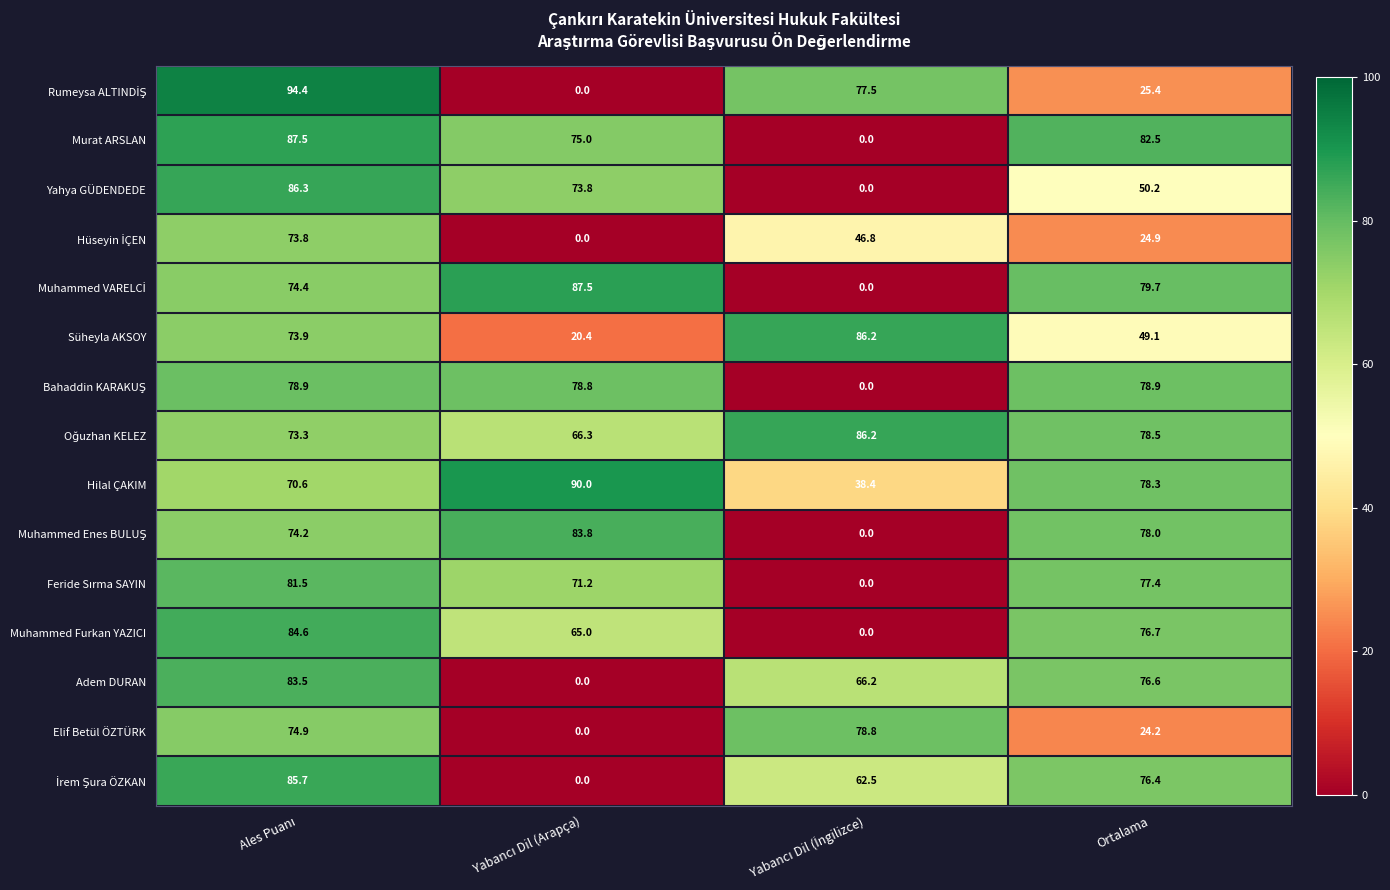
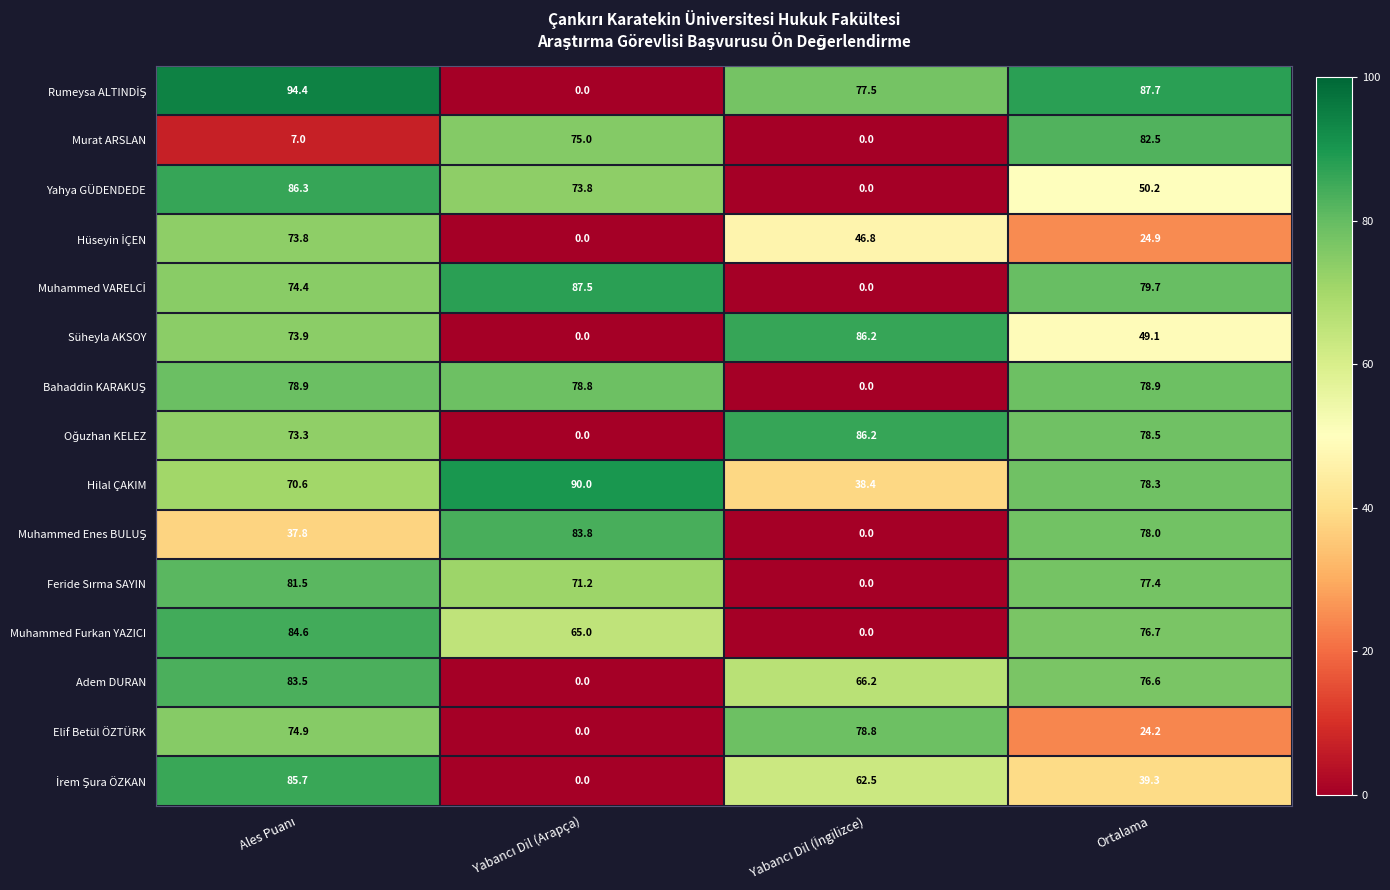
Rumeysa ALTINDİŞ, Ortalama: 25.4 -> 87.7
Murat ARSLAN, Ales Puanı: 87.5 -> 7.0
Süheyla AKSOY, Yabancı Dil (Arapça): 20.4 -> 0.0
Oğuzhan KELEZ, Yabancı Dil (Arapça): 66.3 -> 0.0
Muhammed Enes BULUŞ, Ales Puanı: 74.2 -> 37.8
İrem Şura ÖZKAN, Ortalama: 76.4 -> 39.3
